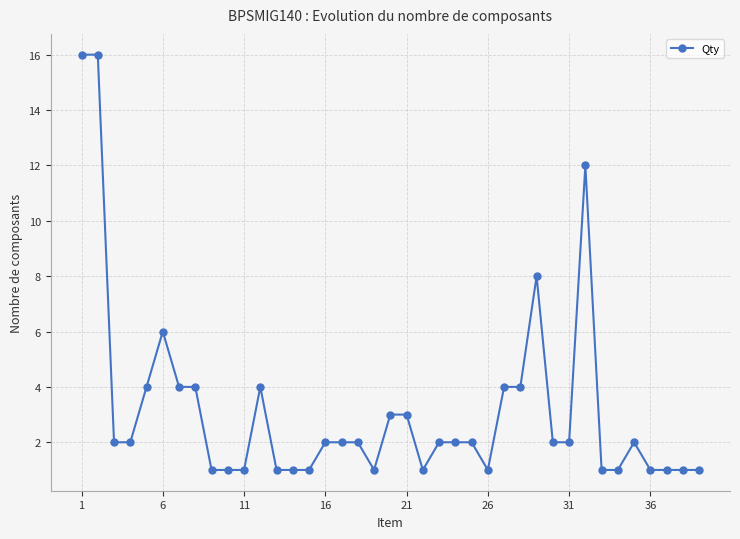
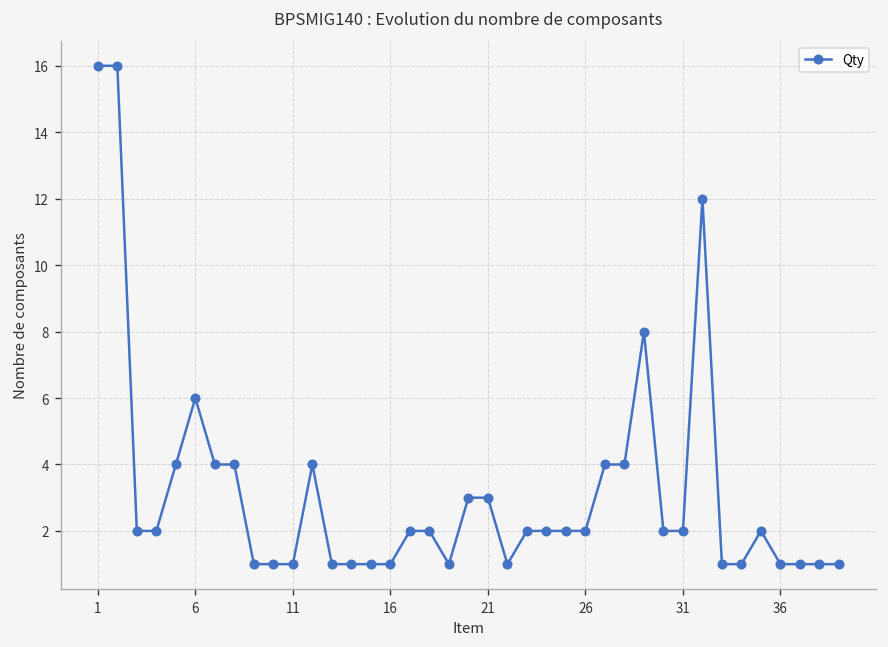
16: 2 -> 1
26: 1 -> 2
